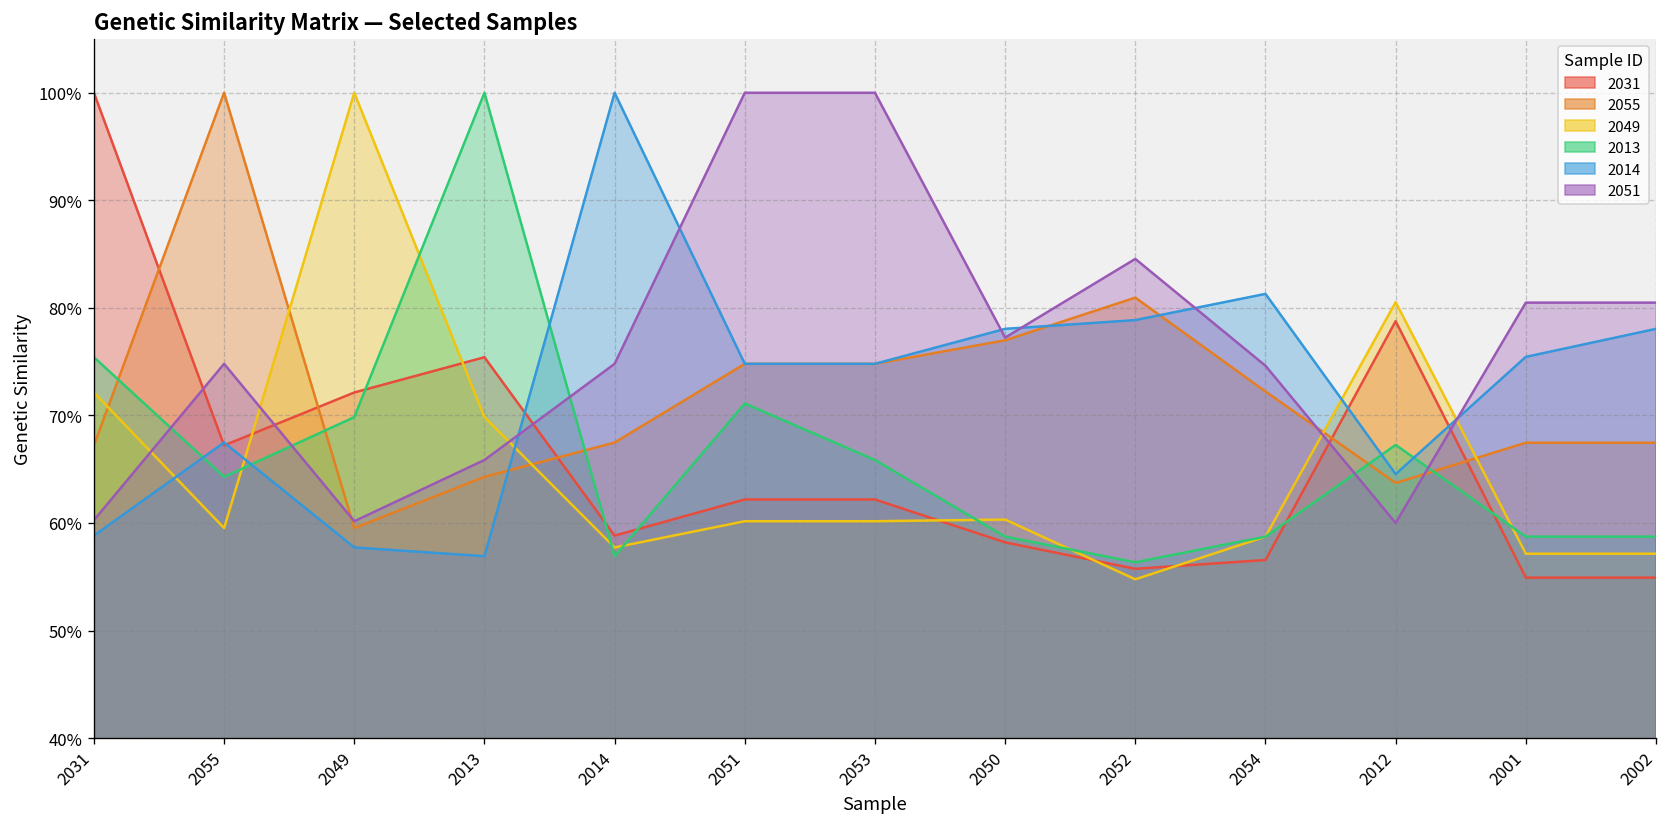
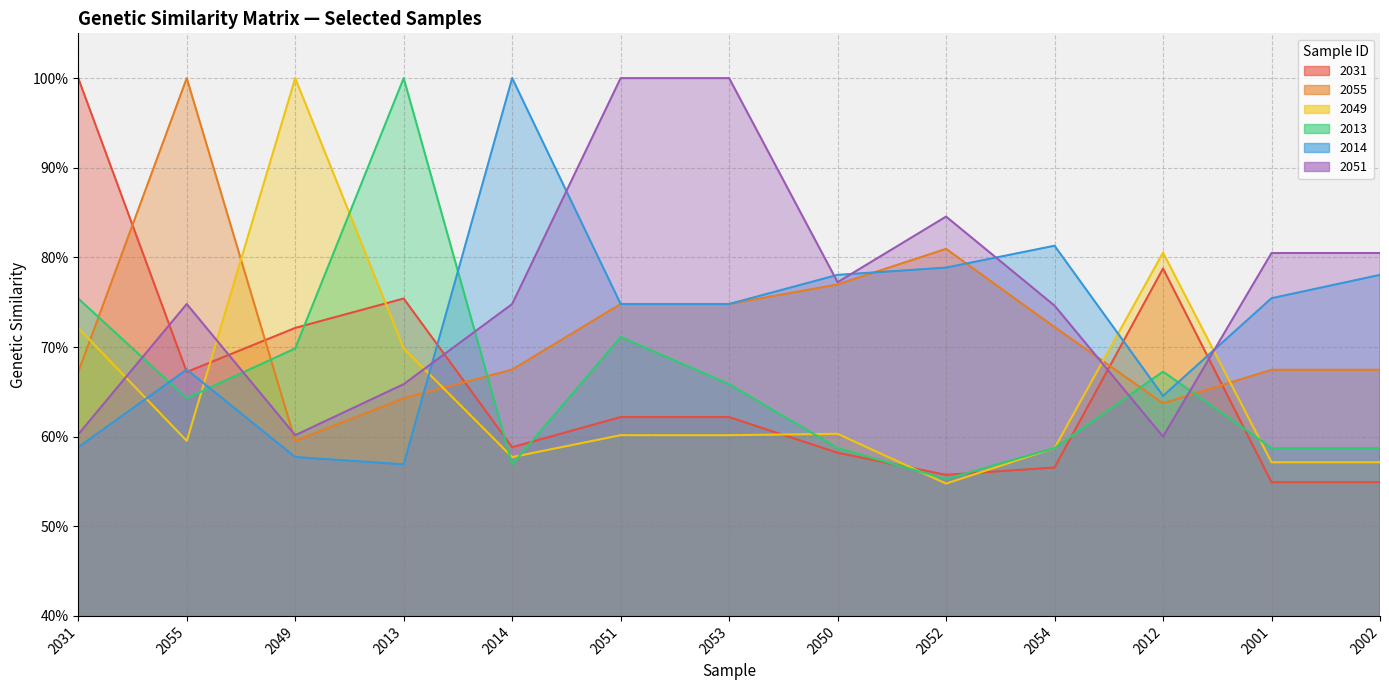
2013, 2052: 56% -> 55%
